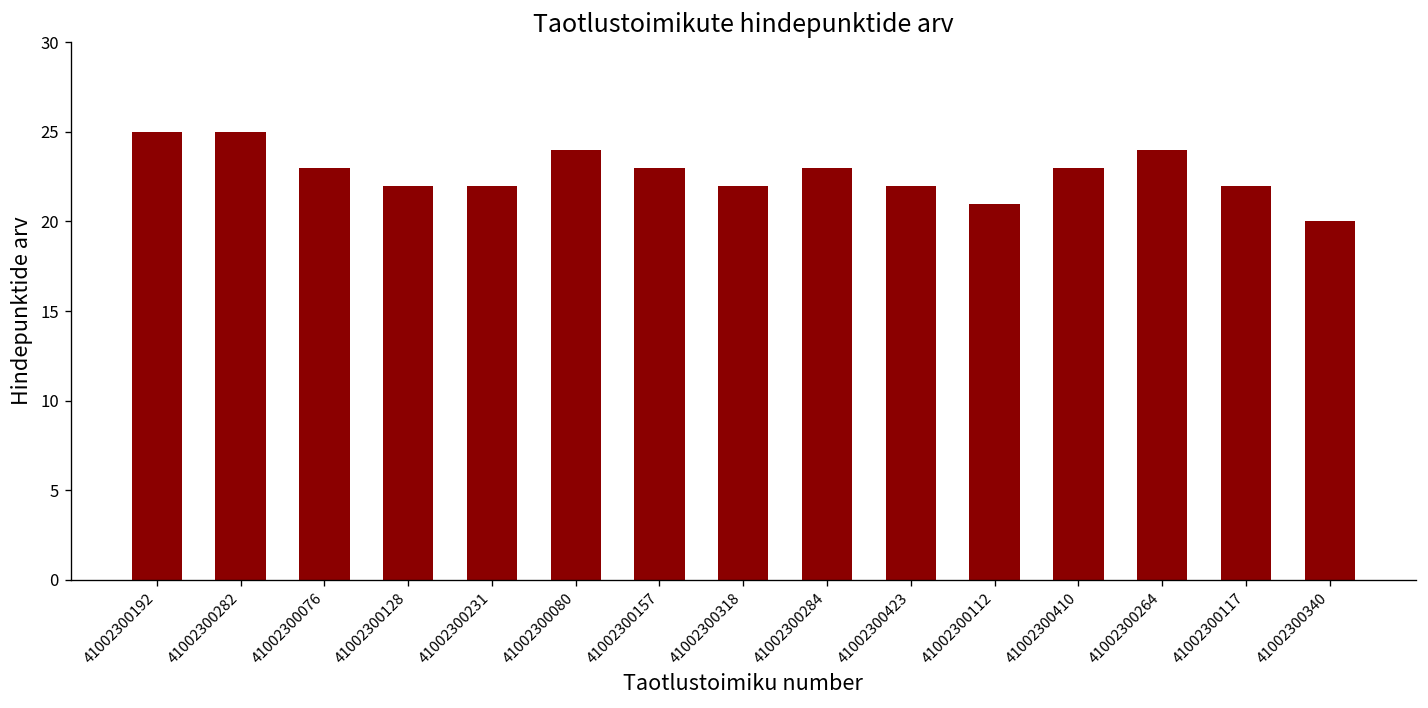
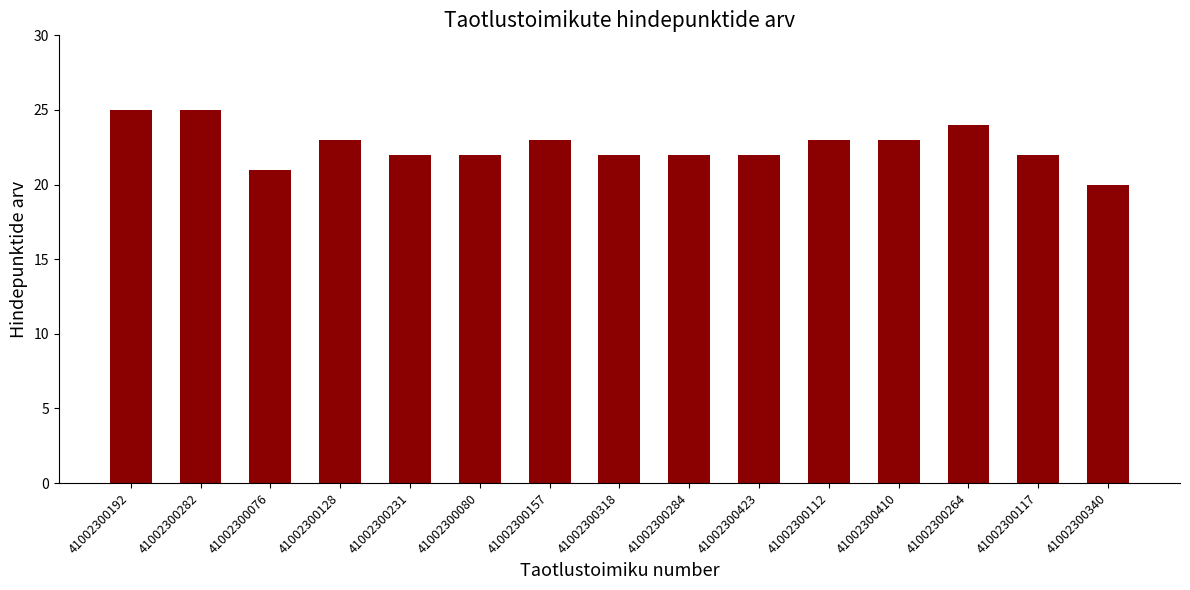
41002300076: 23 -> 21
41002300128: 22 -> 23
41002300080: 24 -> 22
41002300284: 23 -> 22
41002300112: 21 -> 23
